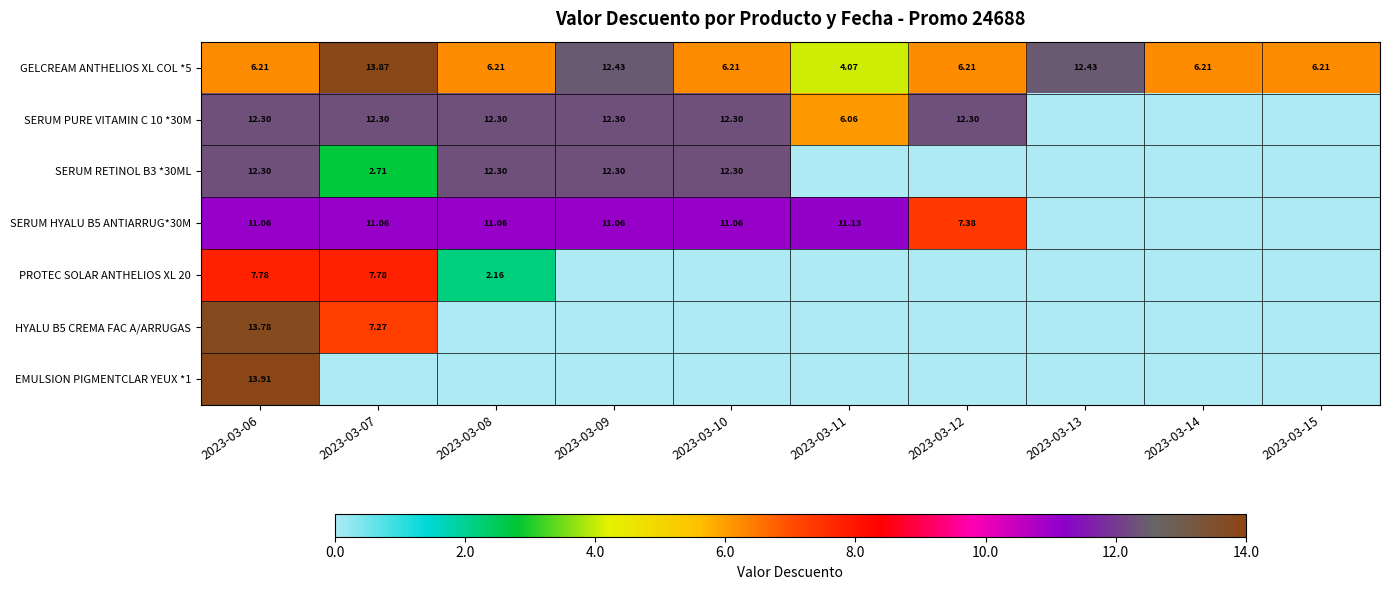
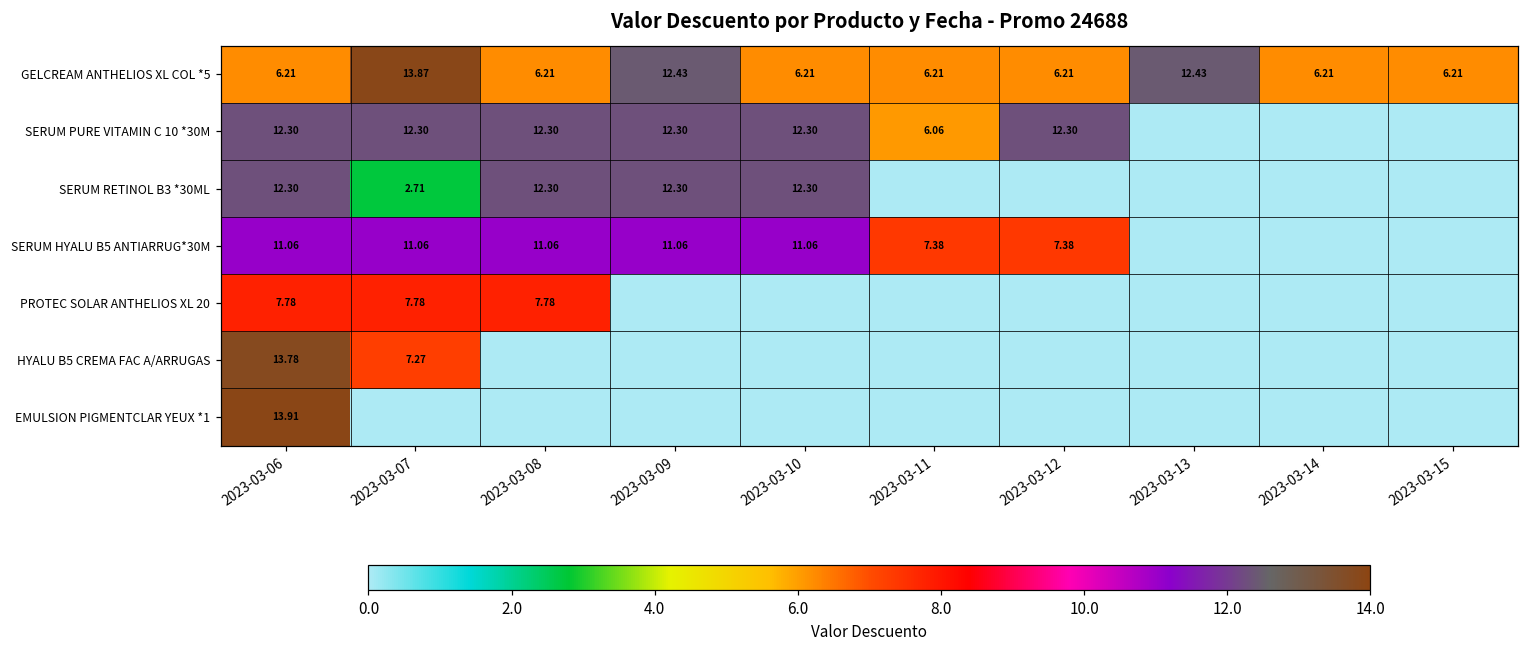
GELCREAM ANTHELIOS XL COL *5, 2023-03-11: 4.07 -> 6.21
SERUM HYALU B5 ANTIARRUG*30M, 2023-03-11: 11.13 -> 7.38
PROTEC SOLAR ANTHELIOS XL 20, 2023-03-08: 2.16 -> 7.78
